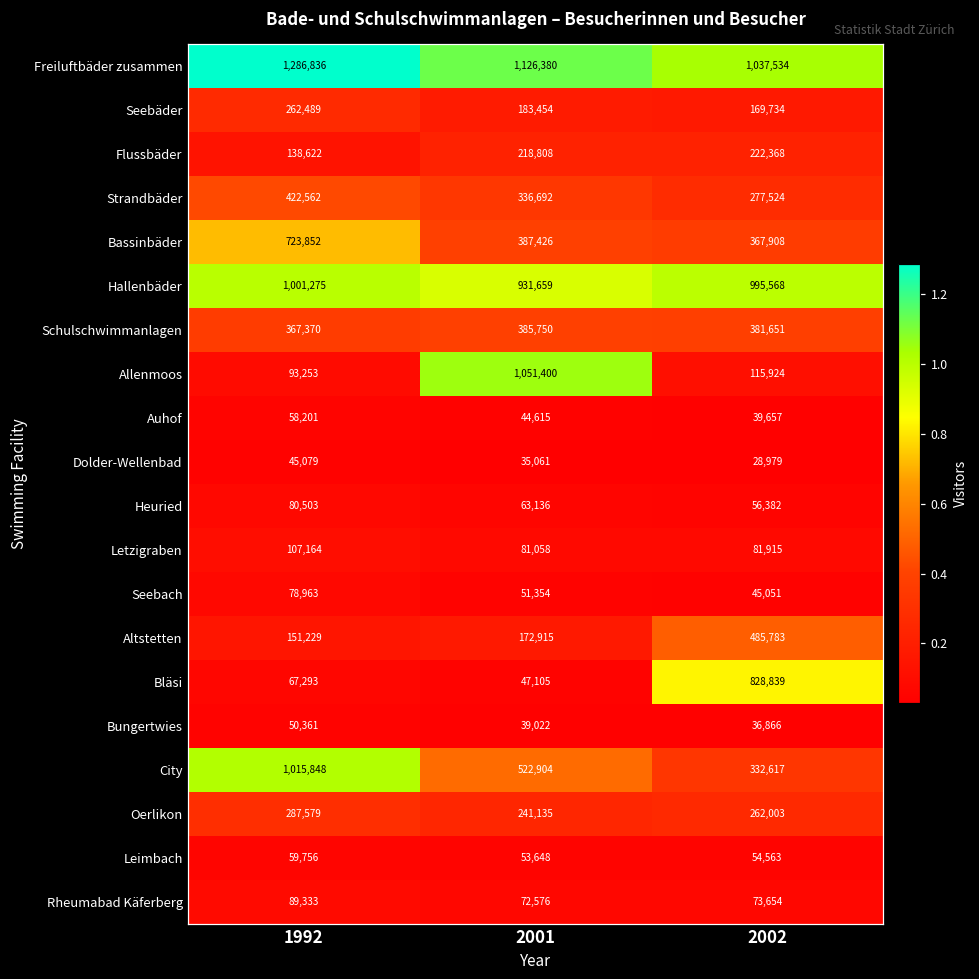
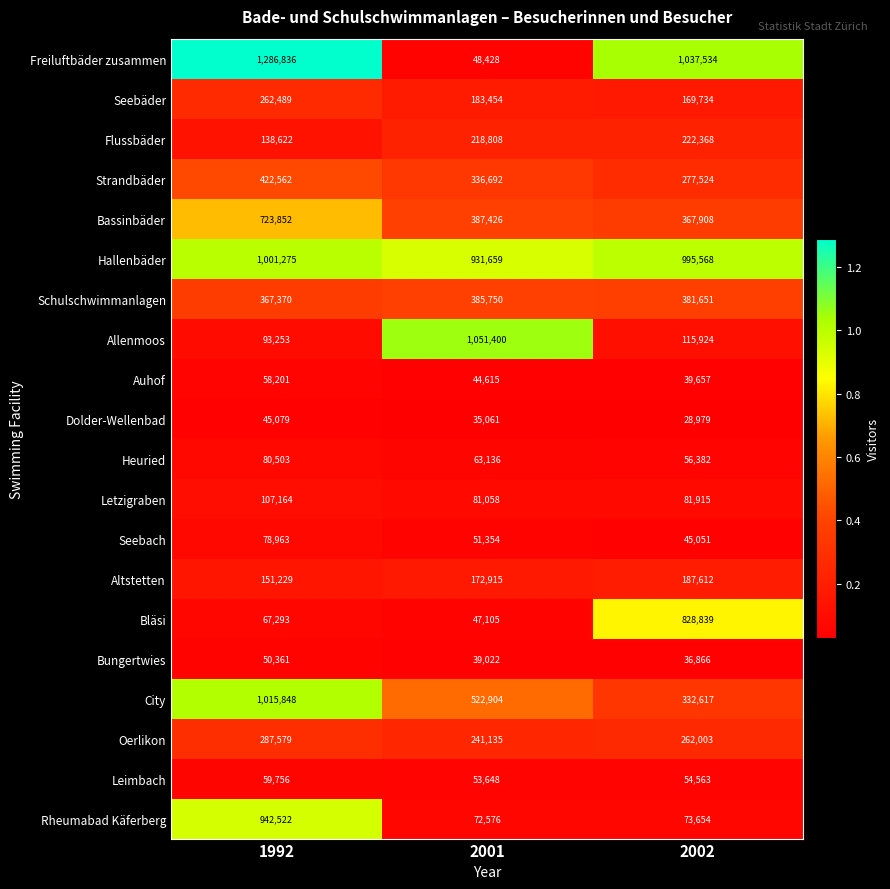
Freiluftbäder zusammen, 2001: 1,126,380 -> 48,428
Altstetten, 2002: 485,783 -> 187,612
Rheumabad Käferberg, 1992: 89,333 -> 942,522
